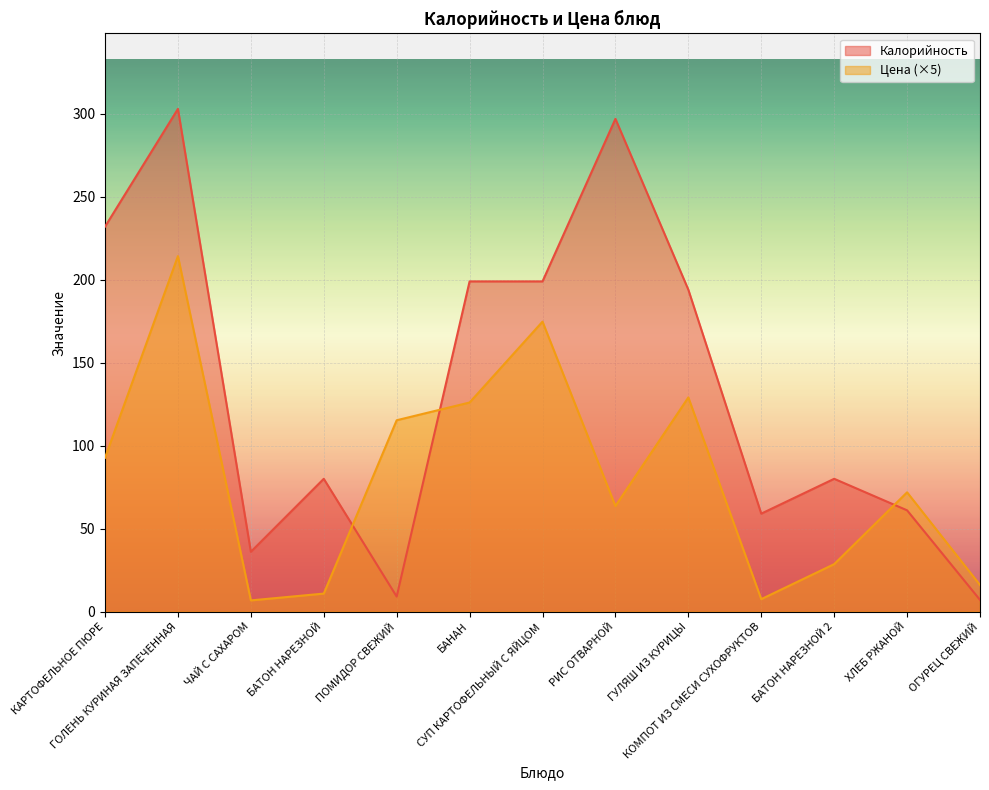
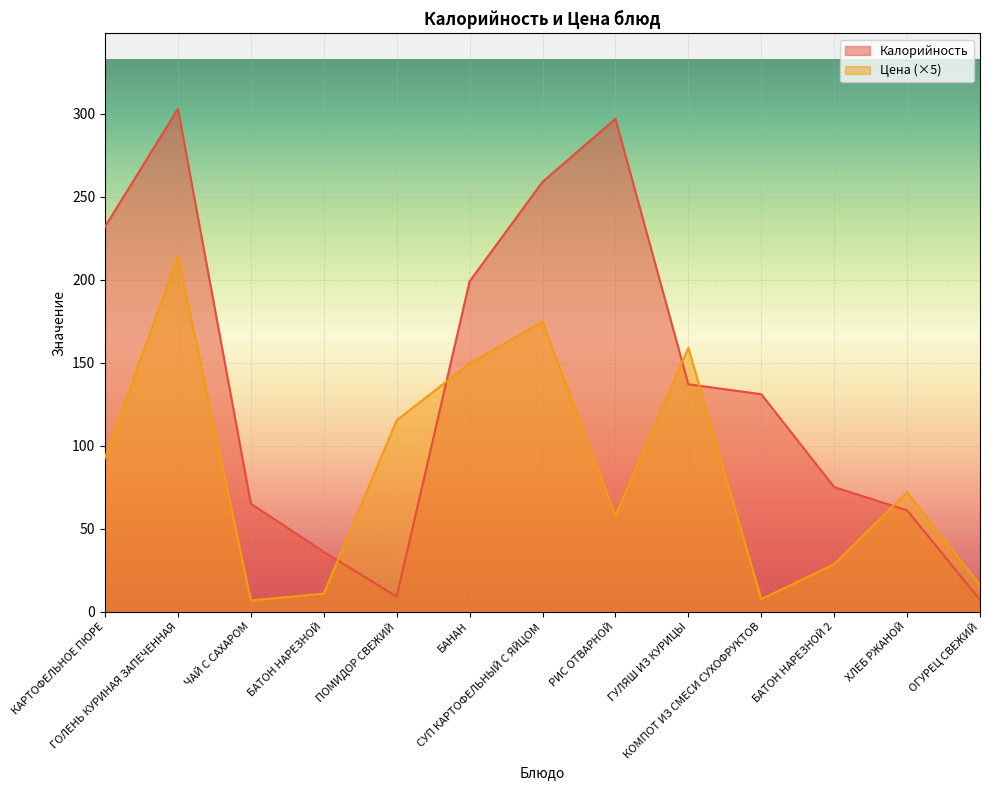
Калорийность, ЧАЙ С САХАРОМ: 36 -> 65
Калорийность, БАТОН НАРЕЗНОЙ: 80 -> 36
Цена (×5), БАНАН: 126 -> 150
Калорийность, СУП КАРТОФЕЛЬНЫЙ С ЯЙЦОМ: 199 -> 259
Цена (×5), РИС ОТВАРНОЙ: 64 -> 58
Калорийность, ГУЛЯШ ИЗ КУРИЦЫ: 194 -> 137
Цена (×5), ГУЛЯШ ИЗ КУРИЦЫ: 129 -> 159
Калорийность, КОМПОТ ИЗ СМЕСИ СУХОФРУКТОВ: 59 -> 131
Калорийность, БАТОН НАРЕЗНОЙ 2: 80 -> 75
